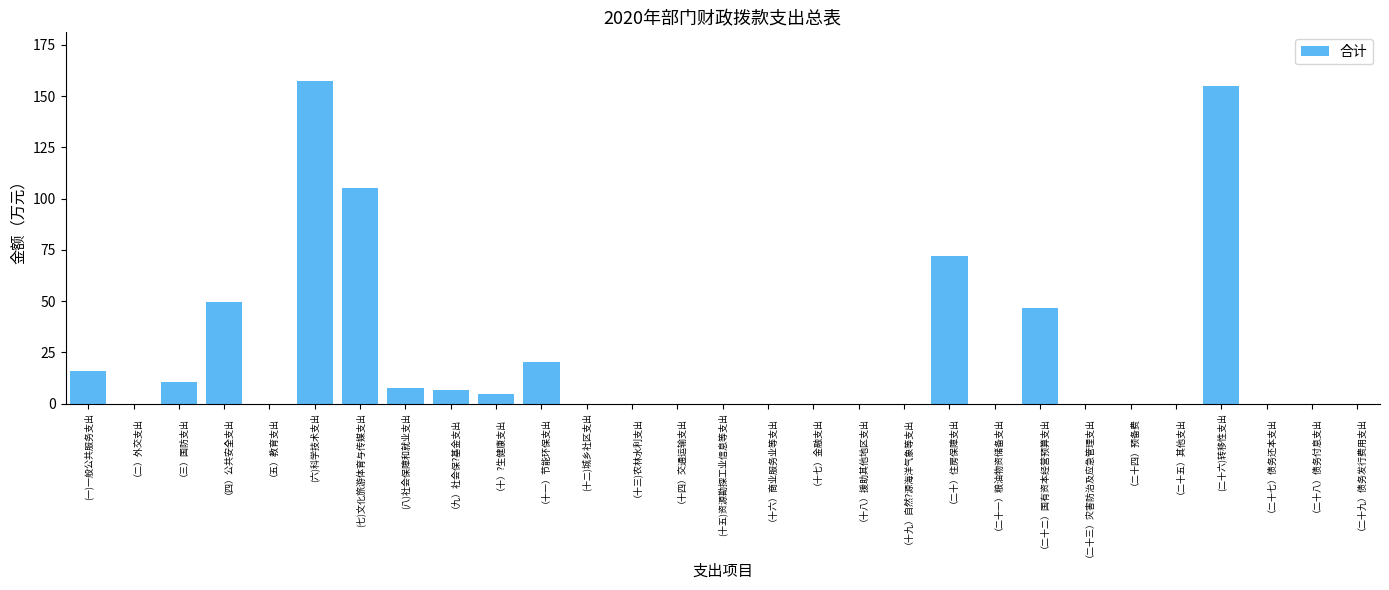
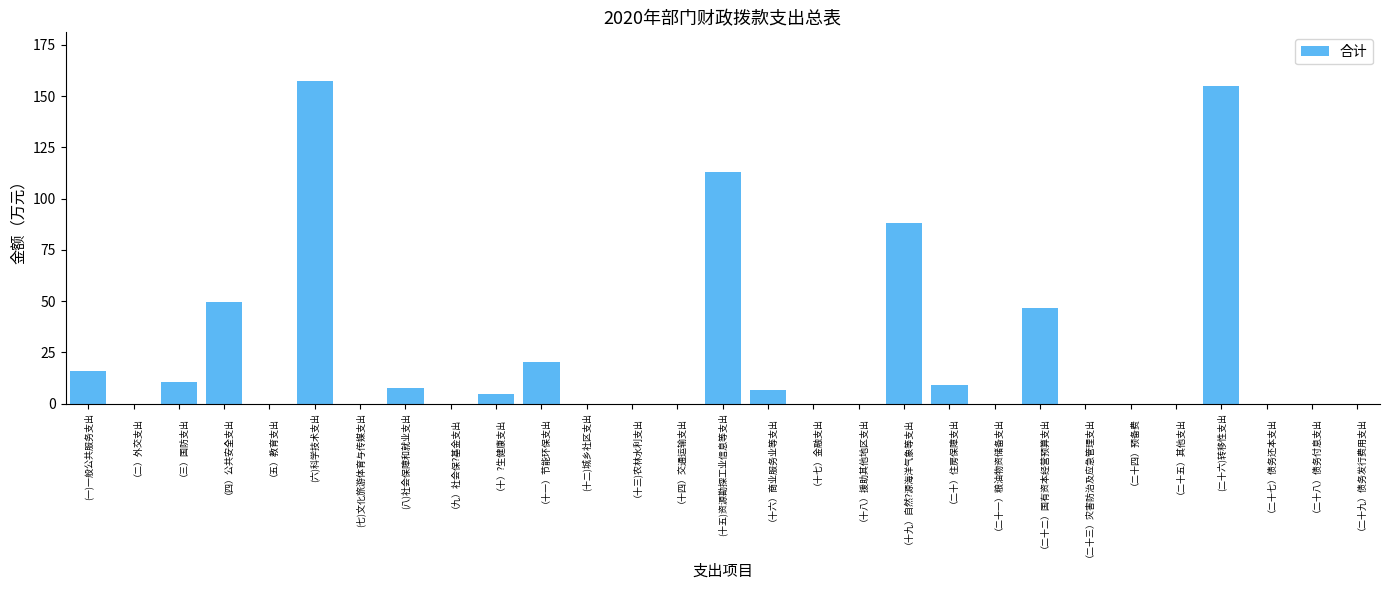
(七)文化旅游体育与传媒支出: 105 -> 0
（九）社会保?基金支出: 7 -> 0
(十五)资源勘探工业信息等支出: 0 -> 113
（十六）商业服务业等支出: 0 -> 7
（十九）自然?源海洋气象等支出: 0 -> 88
（二十）住房保障支出: 72 -> 9
